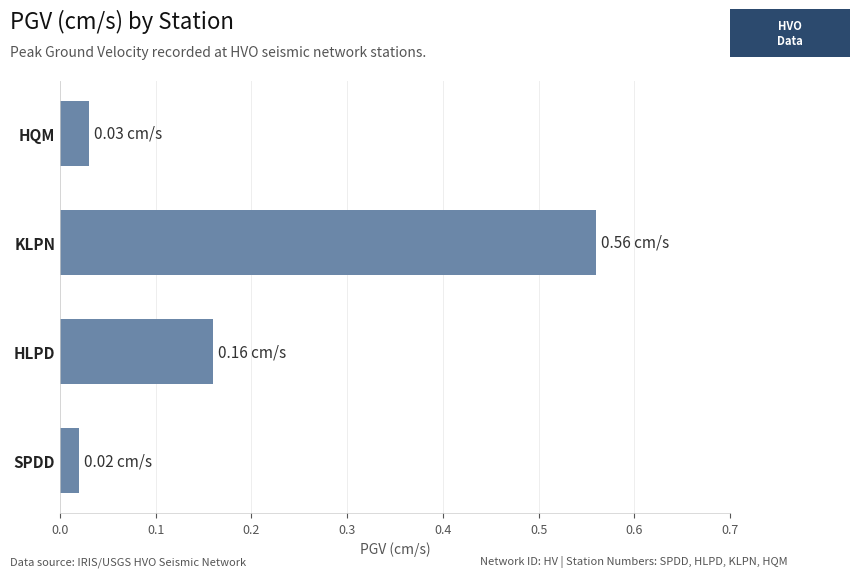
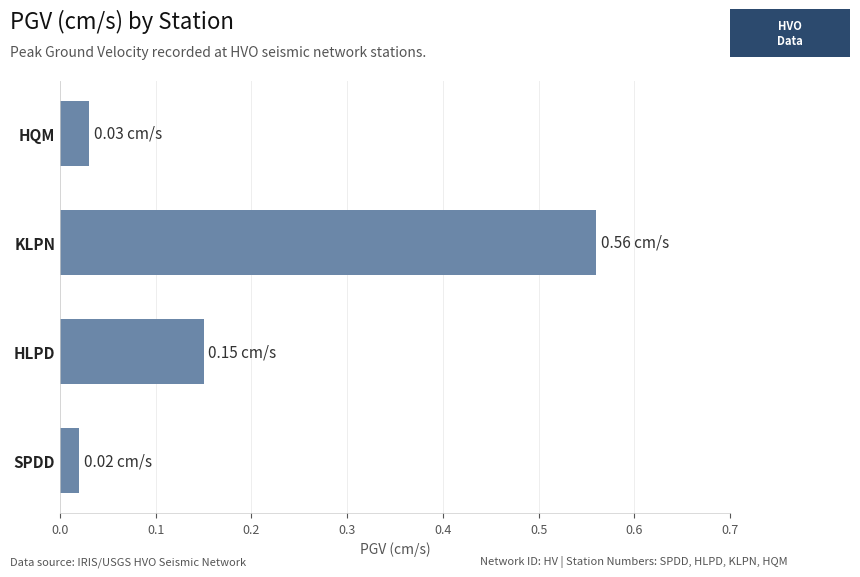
HLPD: 0.16 -> 0.15
